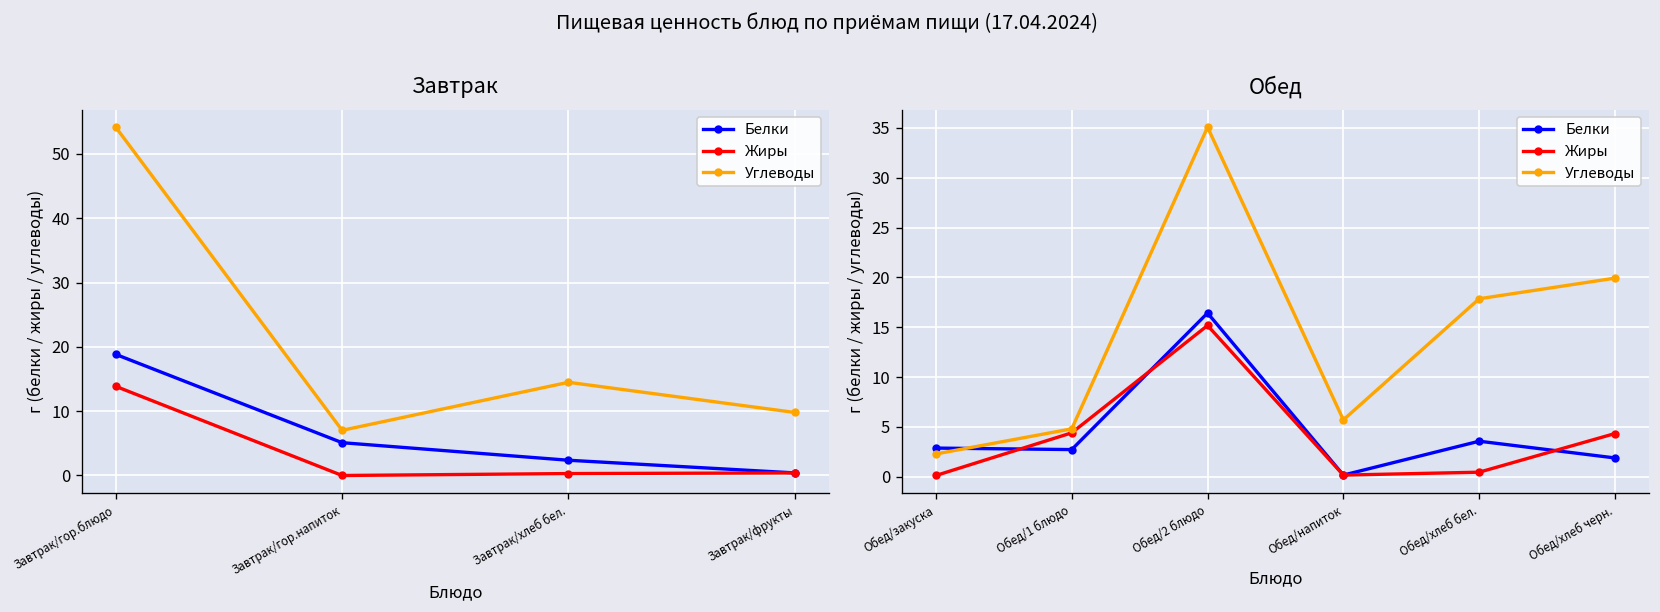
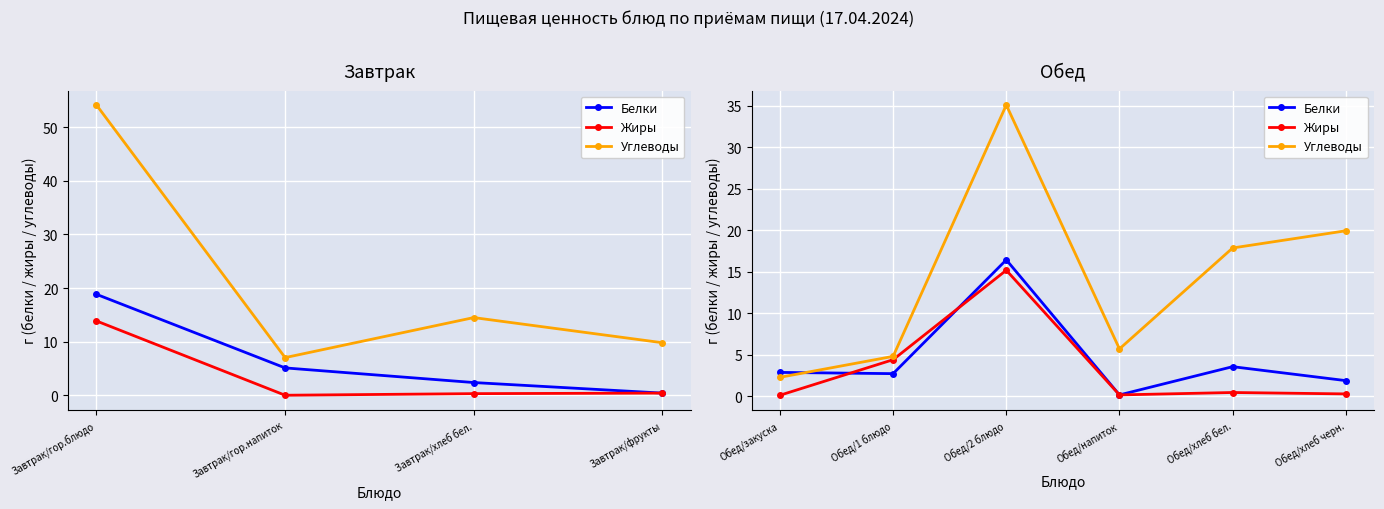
Обед, Жиры, Обед/хлеб черн.: 4 -> 0
